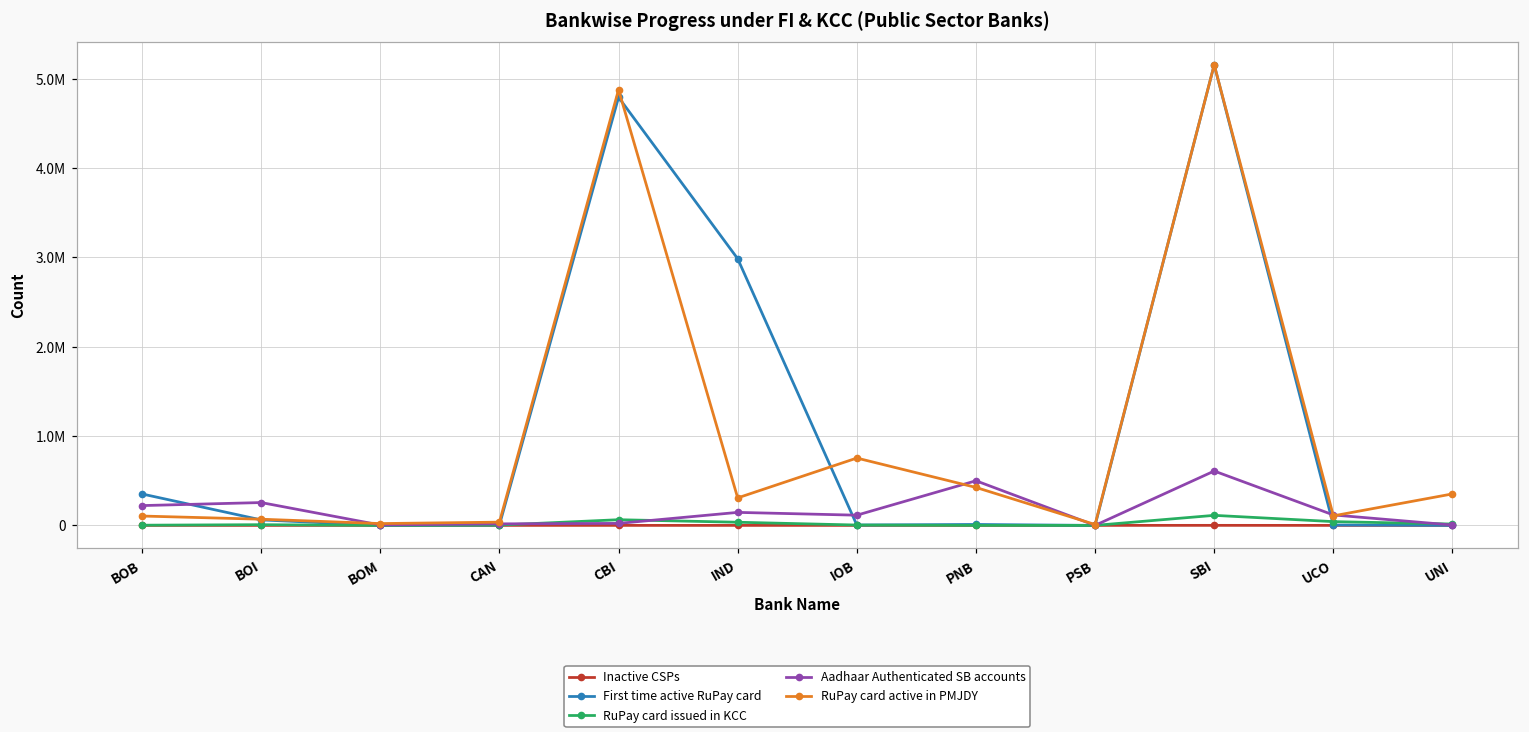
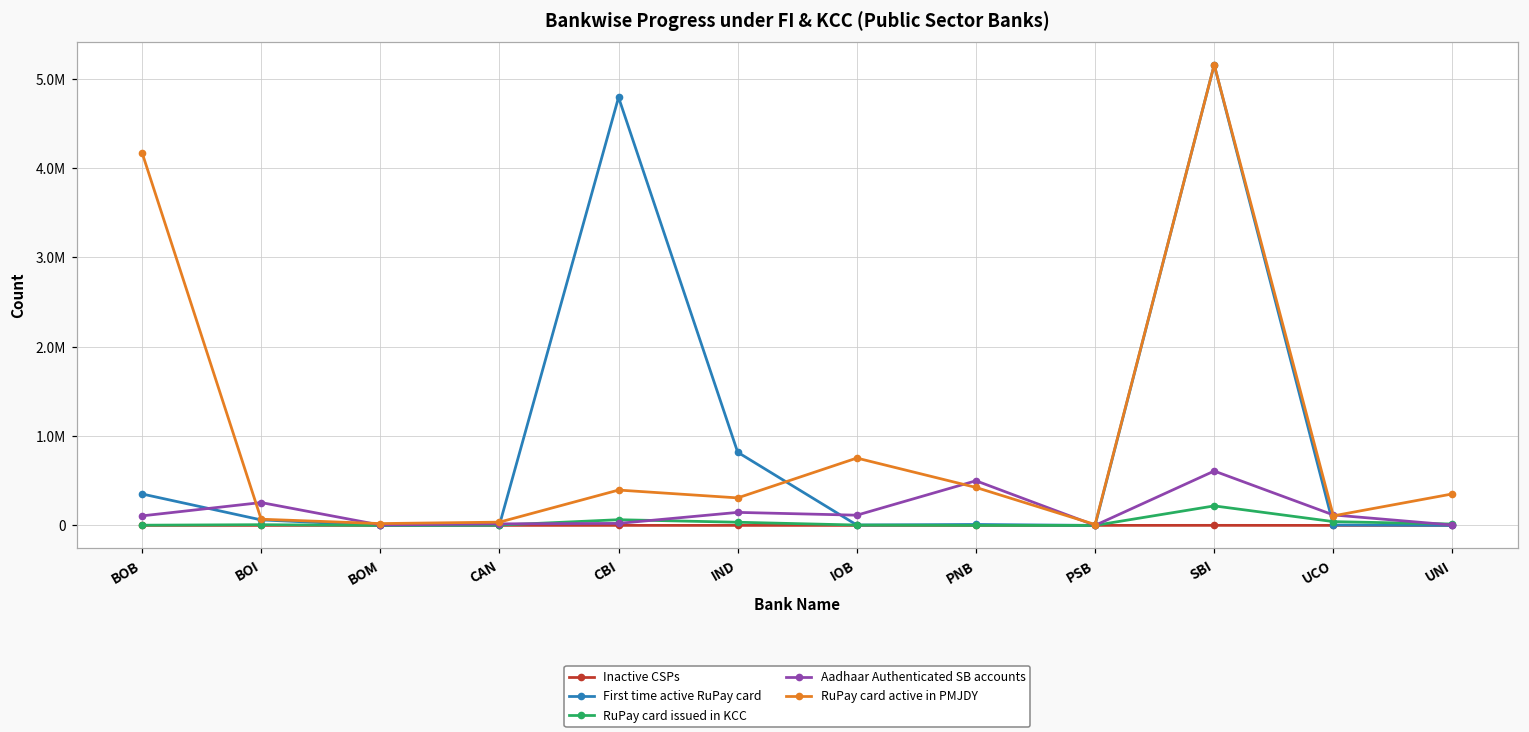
Aadhaar Authenticated SB accounts, BOB: 200000 -> 100000
RuPay card active in PMJDY, BOB: 100000 -> 4200000
RuPay card active in PMJDY, CBI: 4900000 -> 400000
First time active RuPay card, IND: 3000000 -> 800000
RuPay card issued in KCC, SBI: 100000 -> 200000
